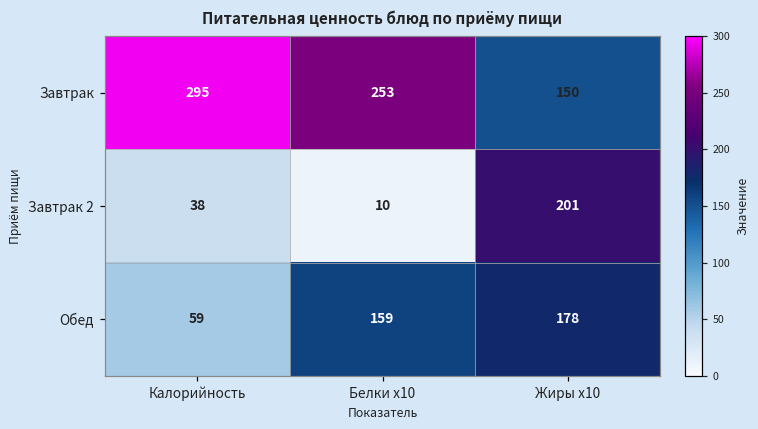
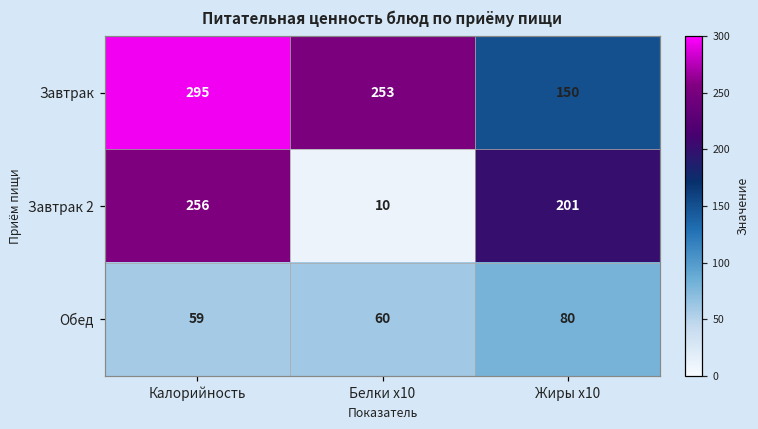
Завтрак 2, Калорийность: 38 -> 256
Обед, Белки х10: 159 -> 60
Обед, Жиры х10: 178 -> 80
